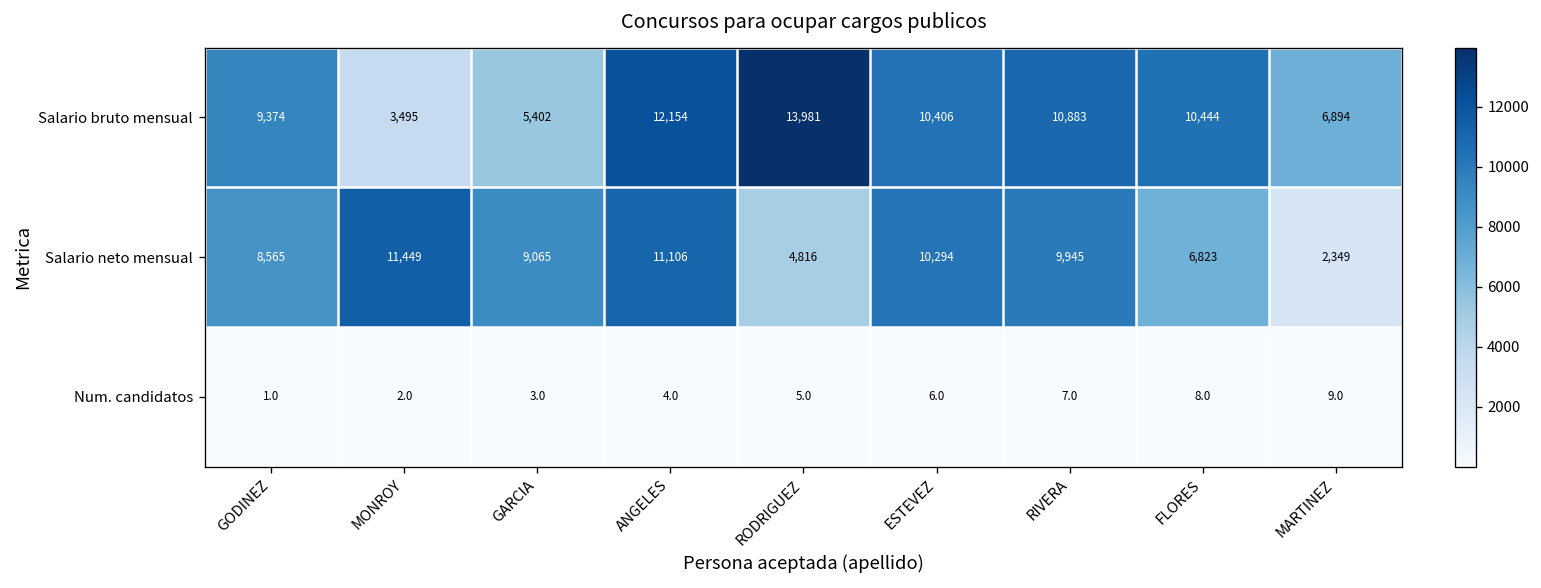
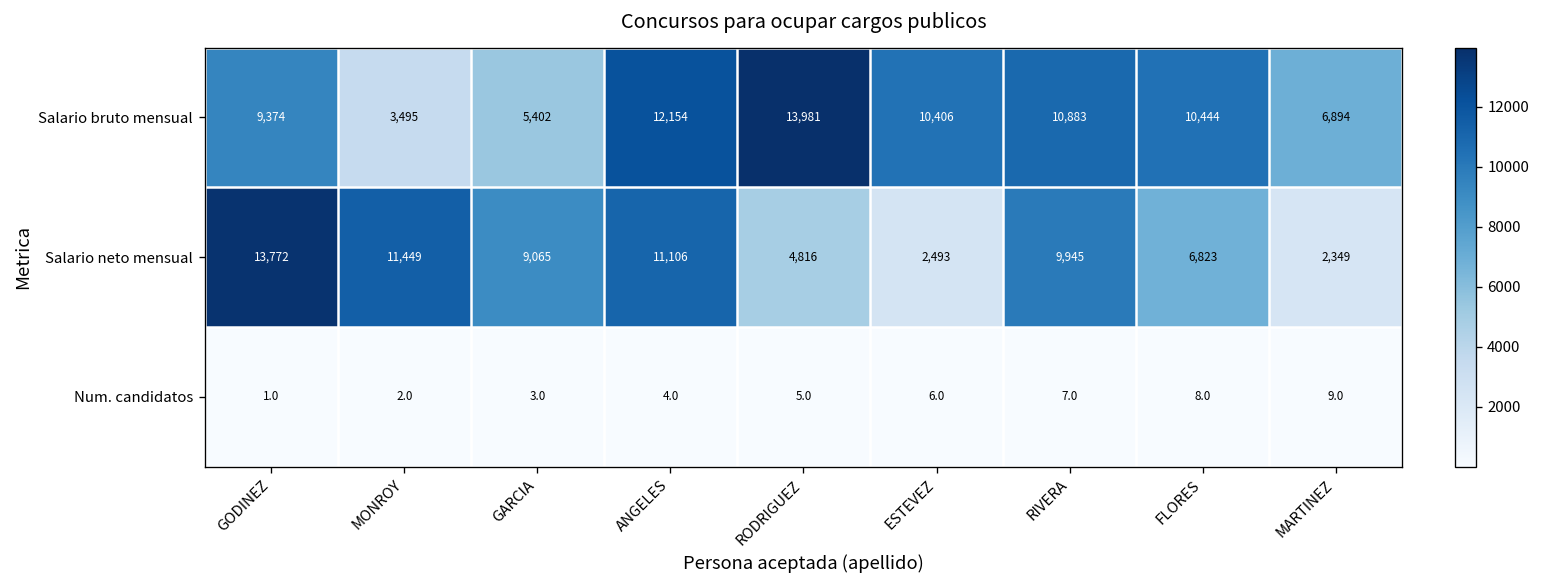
Salario neto mensual, GODINEZ: 8,565 -> 13,772
Salario neto mensual, ESTEVEZ: 10,294 -> 2,493
